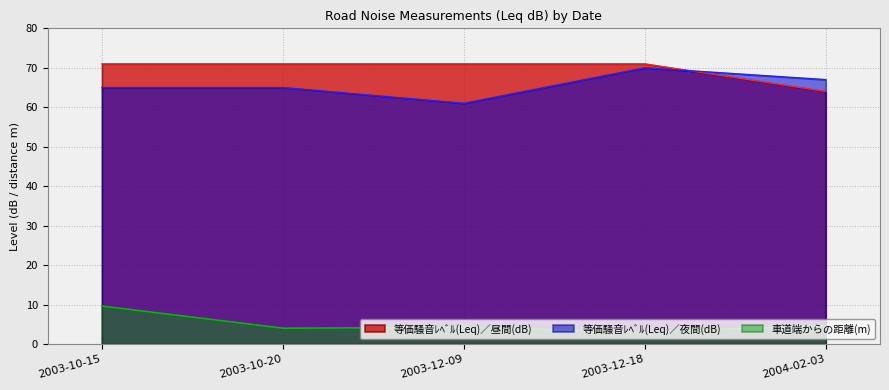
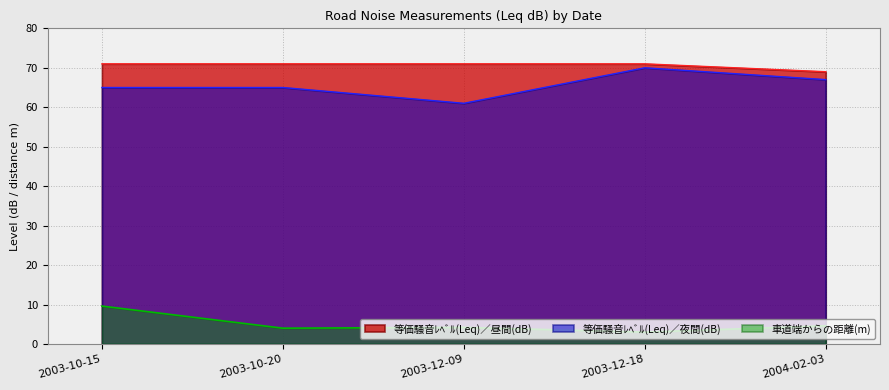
等価騒音ﾚﾍﾞﾙ(Leq)／昼間(dB), 2004-02-03: 64 -> 69
